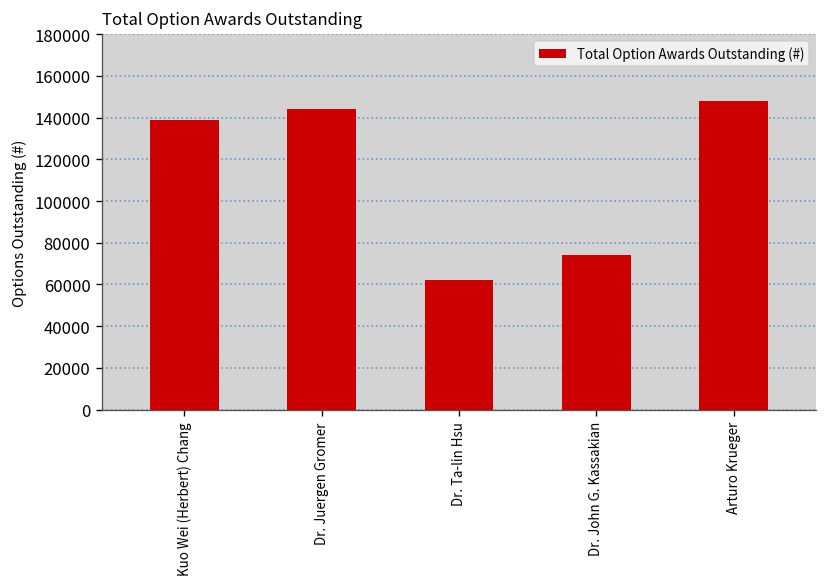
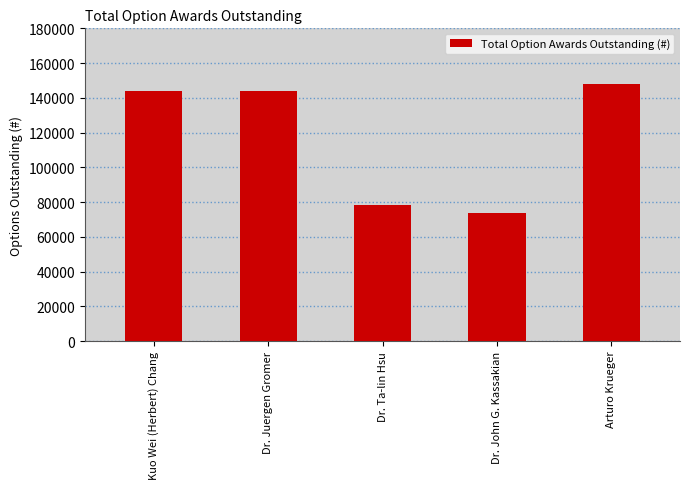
Kuo Wei (Herbert) Chang: 139000 -> 144000
Dr. Ta-lin Hsu: 62000 -> 78000
